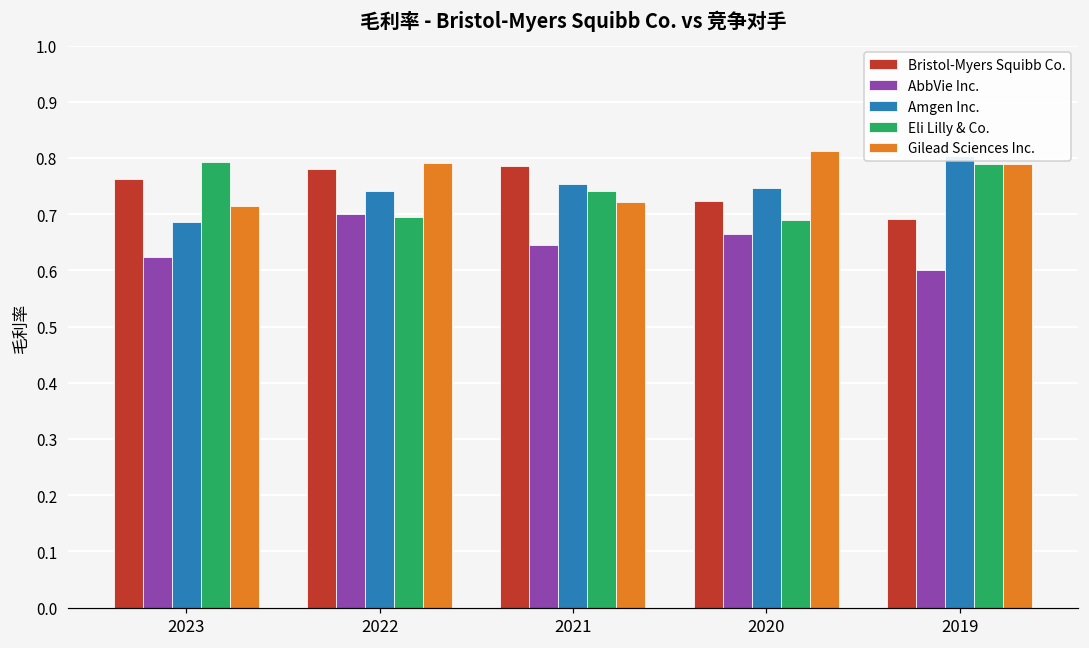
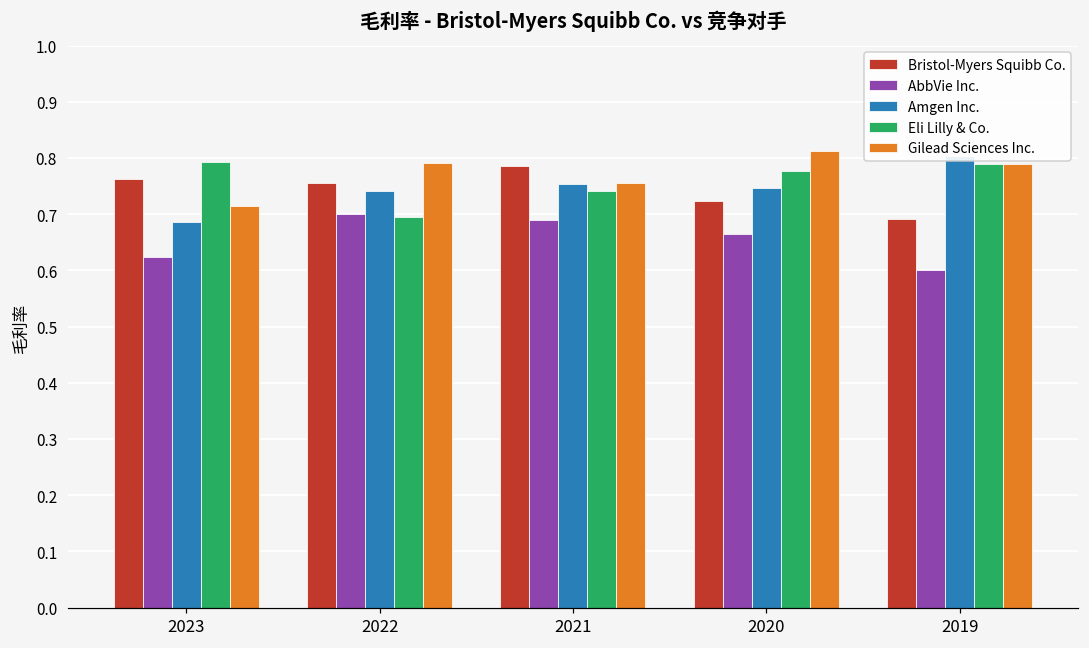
Bristol-Myers Squibb Co., 2022: 0.78 -> 0.76
AbbVie Inc., 2021: 0.65 -> 0.69
Gilead Sciences Inc., 2021: 0.72 -> 0.76
Eli Lilly & Co., 2020: 0.69 -> 0.78
